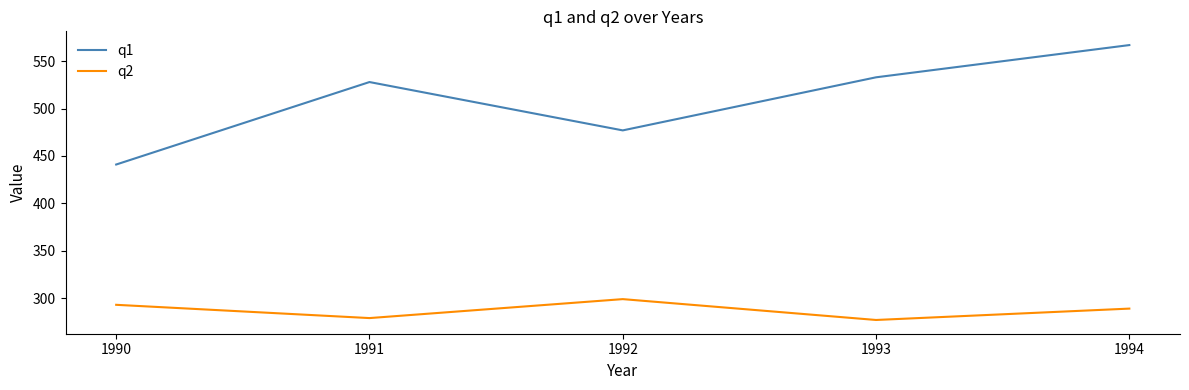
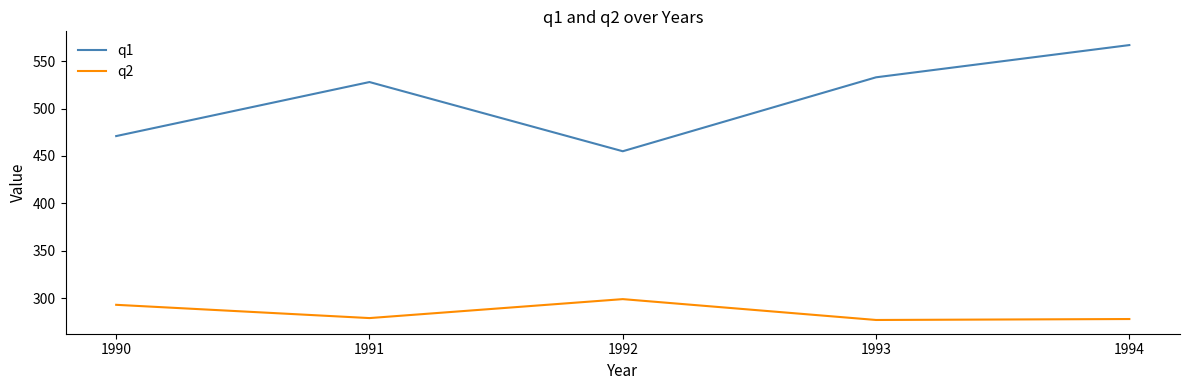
q1, 1990: 440 -> 470
q1, 1992: 480 -> 460
q2, 1994: 290 -> 280
